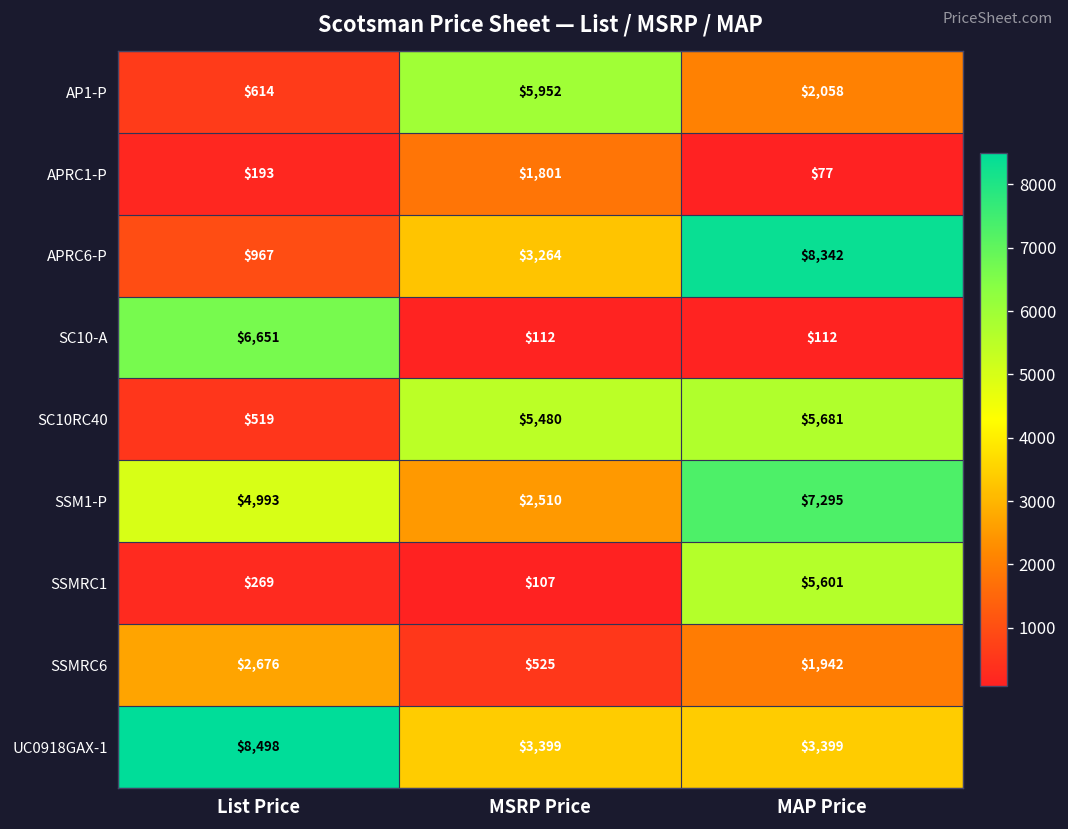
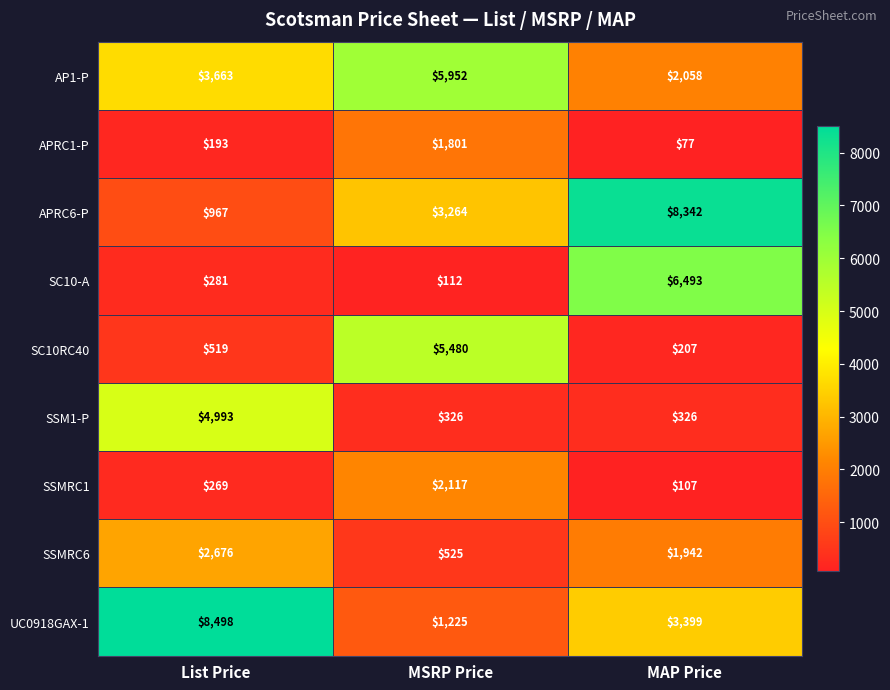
AP1-P, List Price: $614 -> $3,663
SC10-A, List Price: $6,651 -> $281
SC10-A, MAP Price: $112 -> $6,493
SC10RC40, MAP Price: $5,681 -> $207
SSM1-P, MSRP Price: $2,510 -> $326
SSM1-P, MAP Price: $7,295 -> $326
SSMRC1, MSRP Price: $107 -> $2,117
SSMRC1, MAP Price: $5,601 -> $107
UC0918GAX-1, MSRP Price: $3,399 -> $1,225
